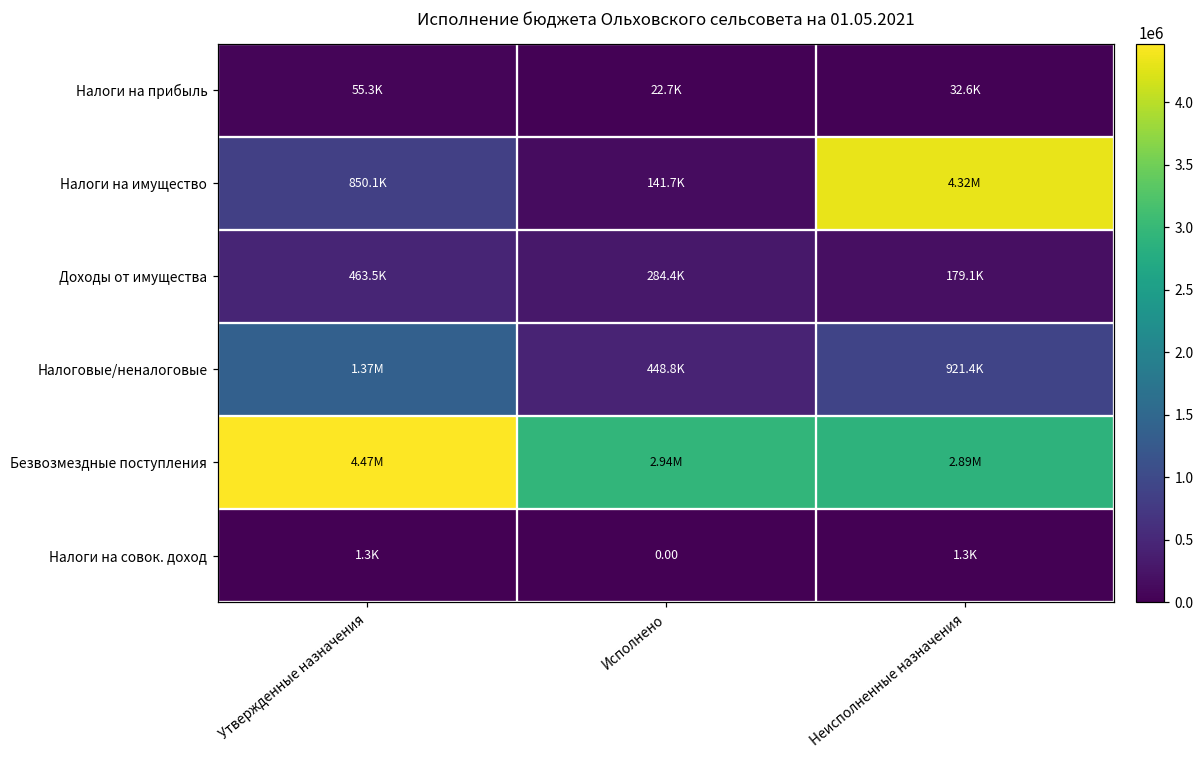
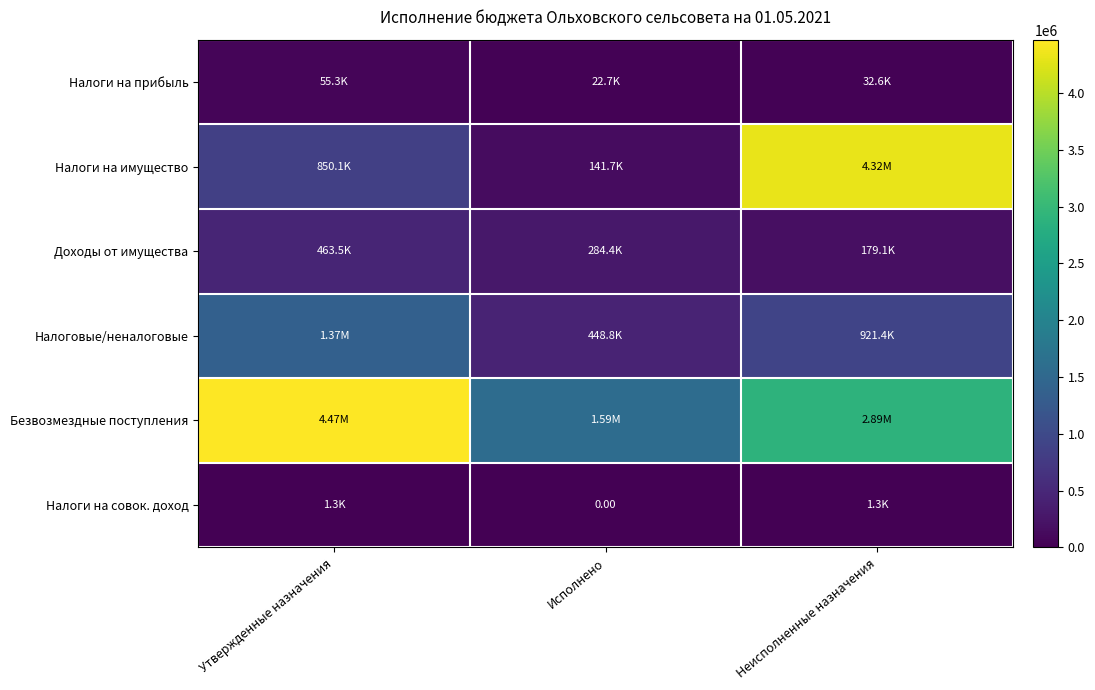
Безвозмездные поступления, Исполнено: 2.94M -> 1.59M
